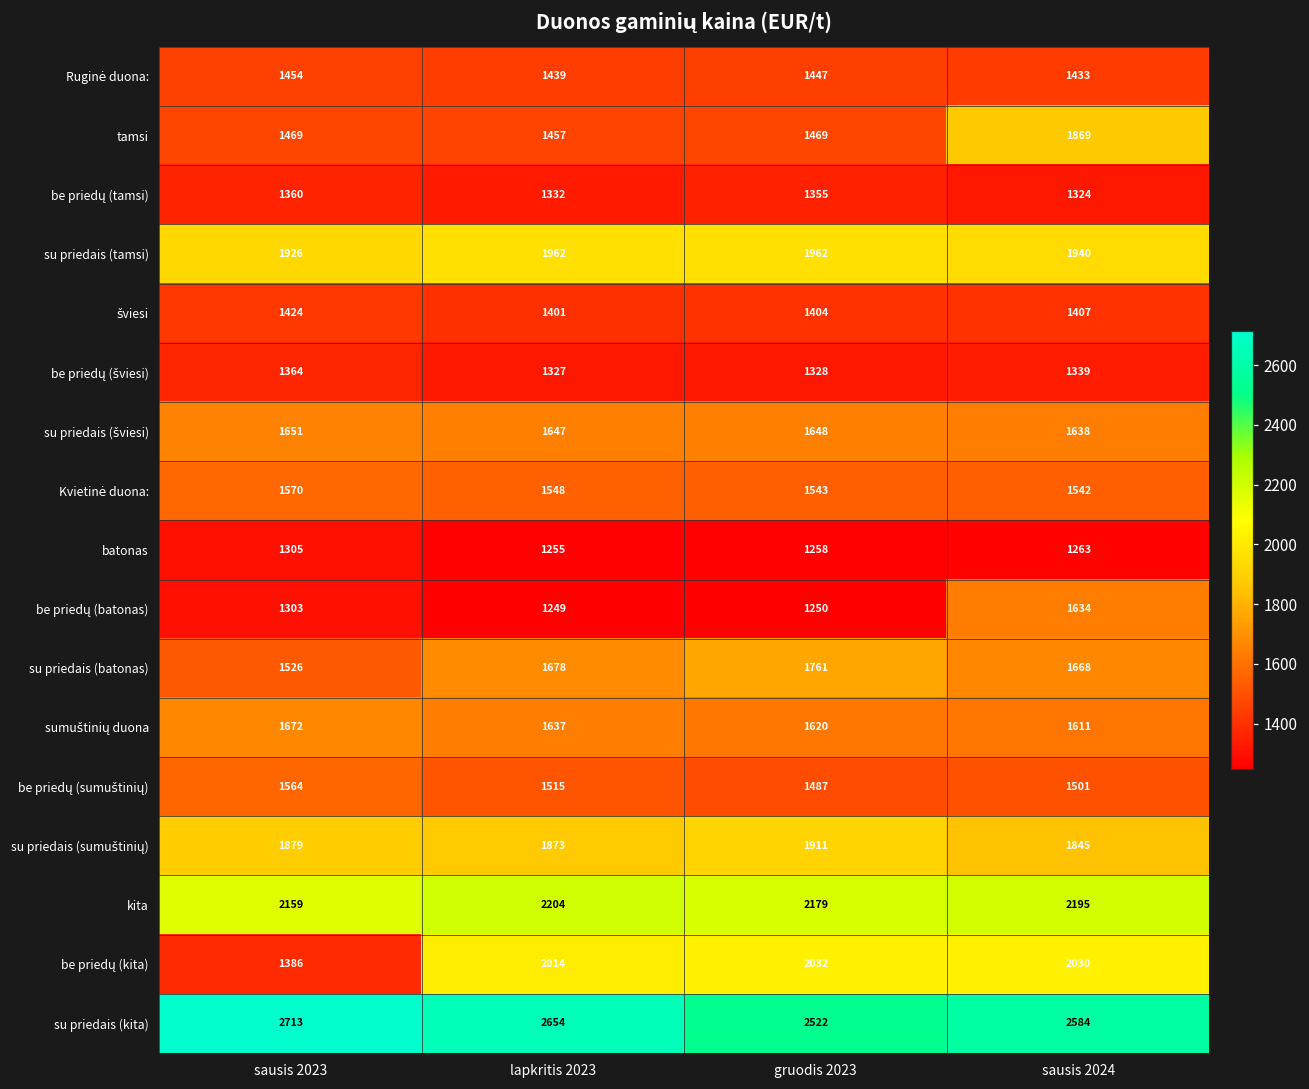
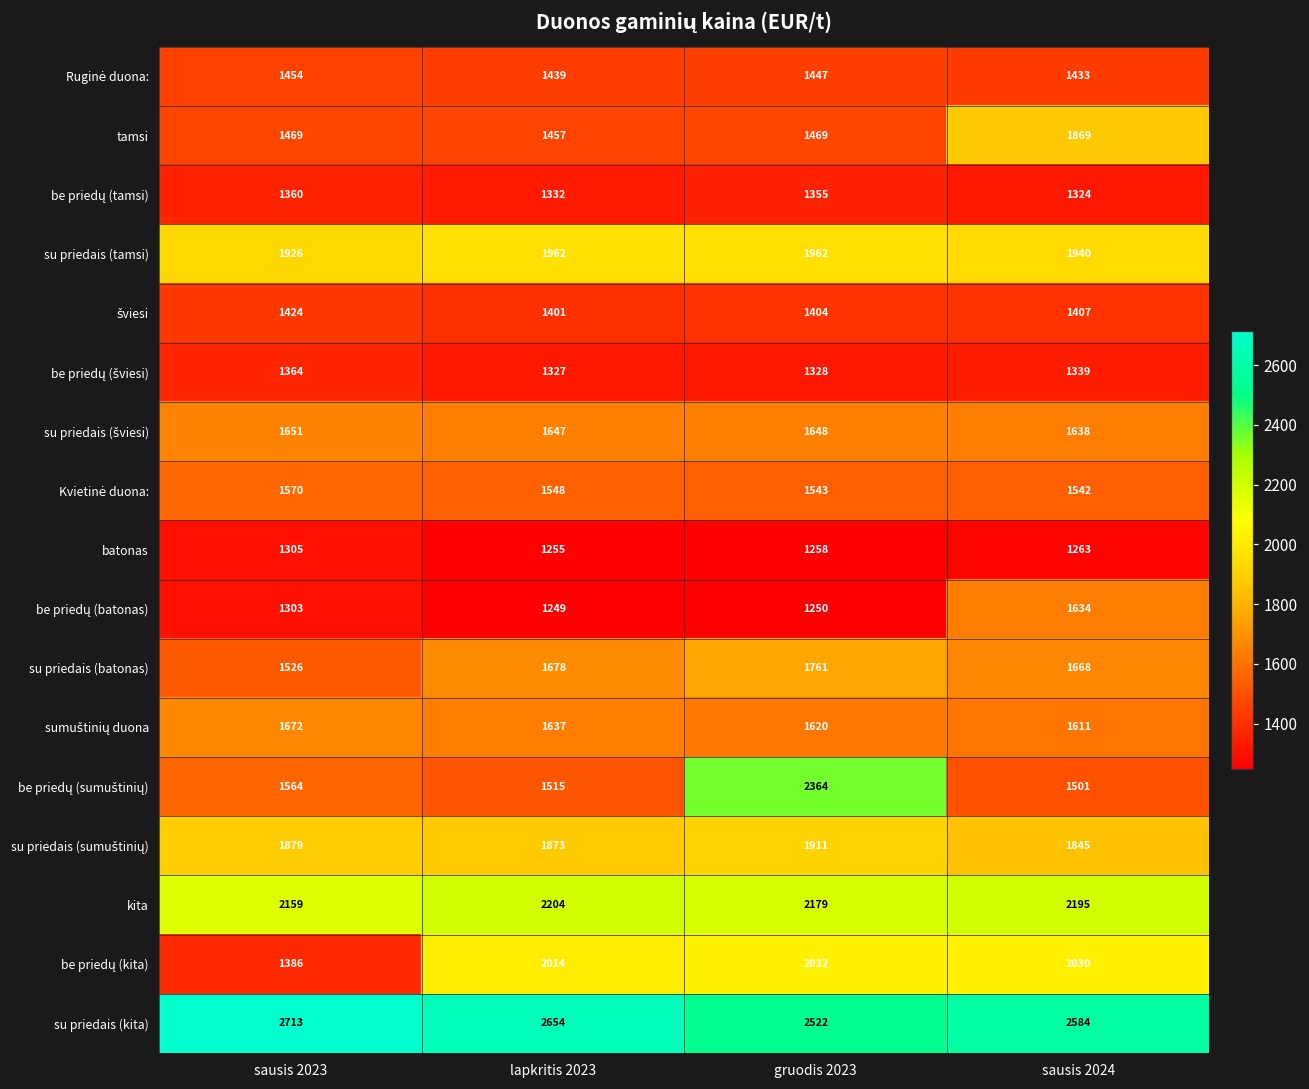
be priedų (sumuštinių), gruodis 2023: 1487 -> 2364
